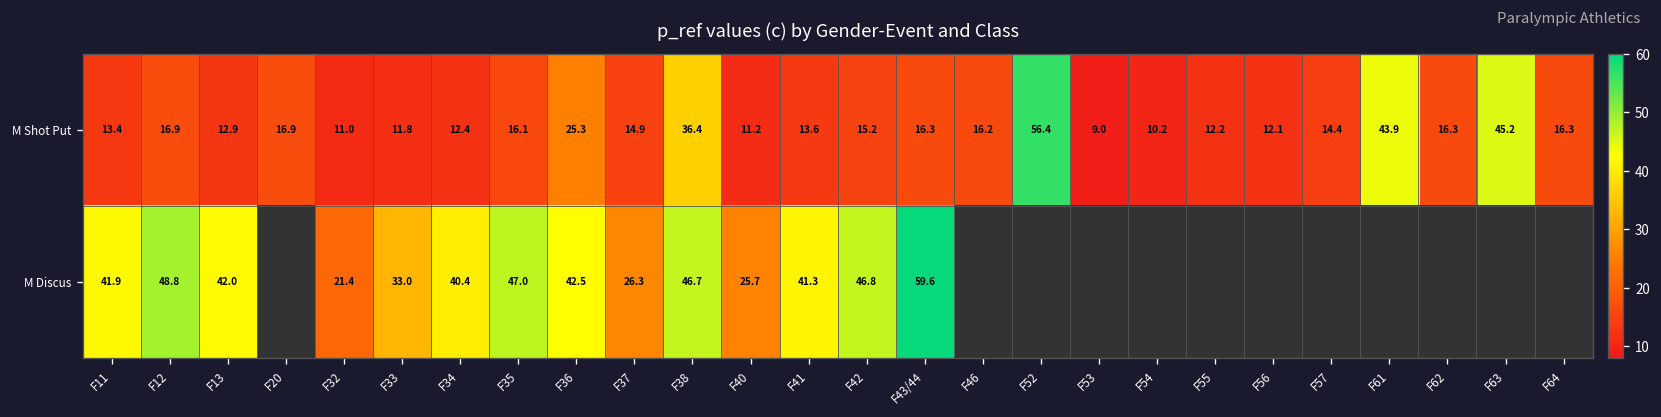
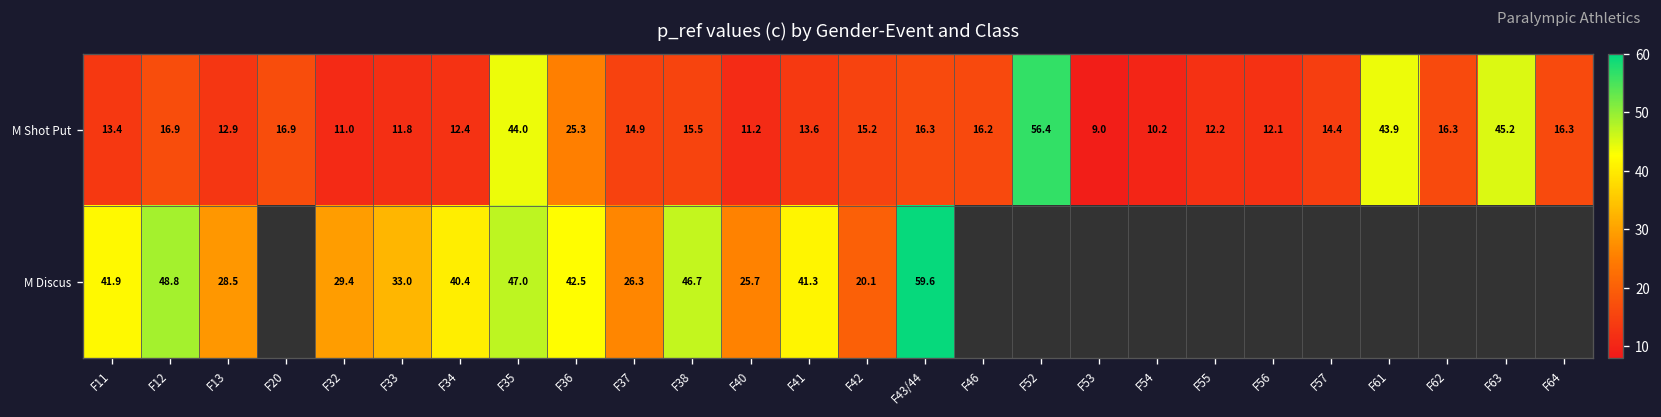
M Shot Put, F35: 16.1 -> 44.0
M Shot Put, F38: 36.4 -> 15.5
M Discus, F13: 42.0 -> 28.5
M Discus, F32: 21.4 -> 29.4
M Discus, F42: 46.8 -> 20.1
